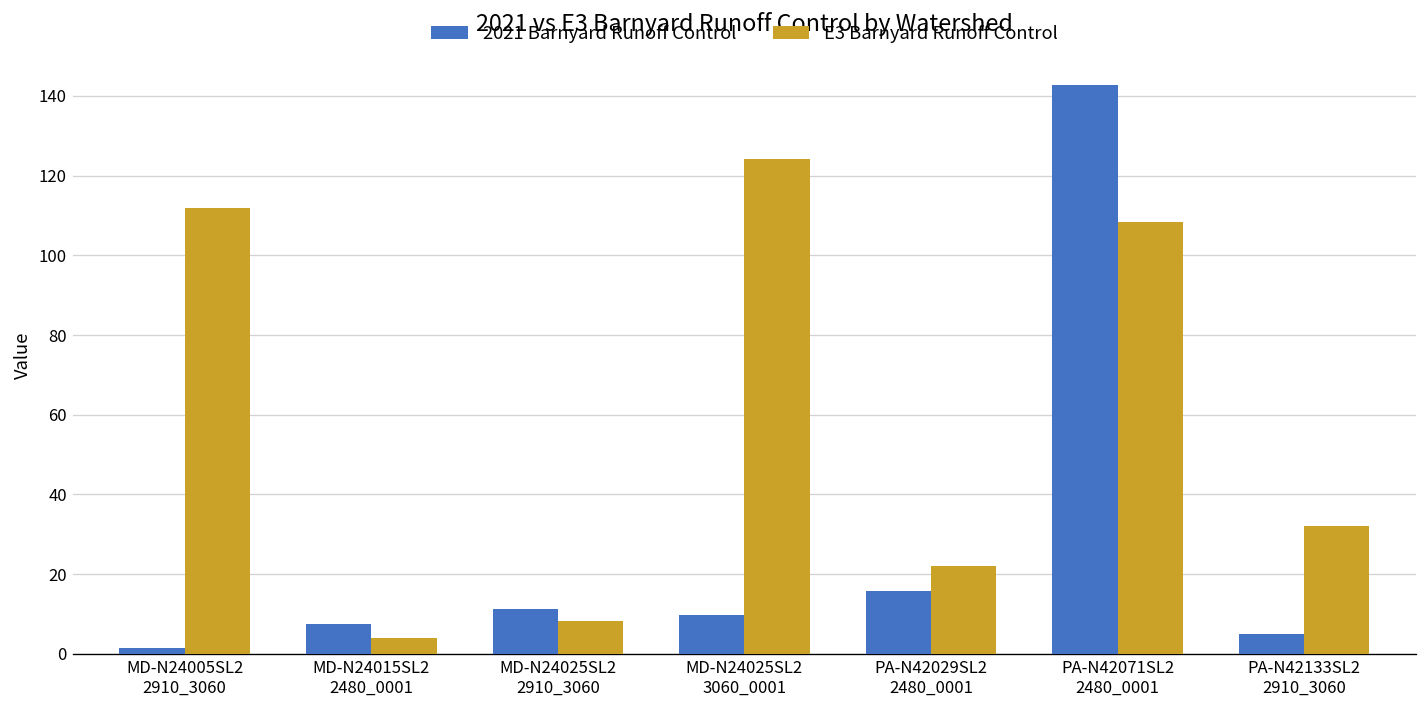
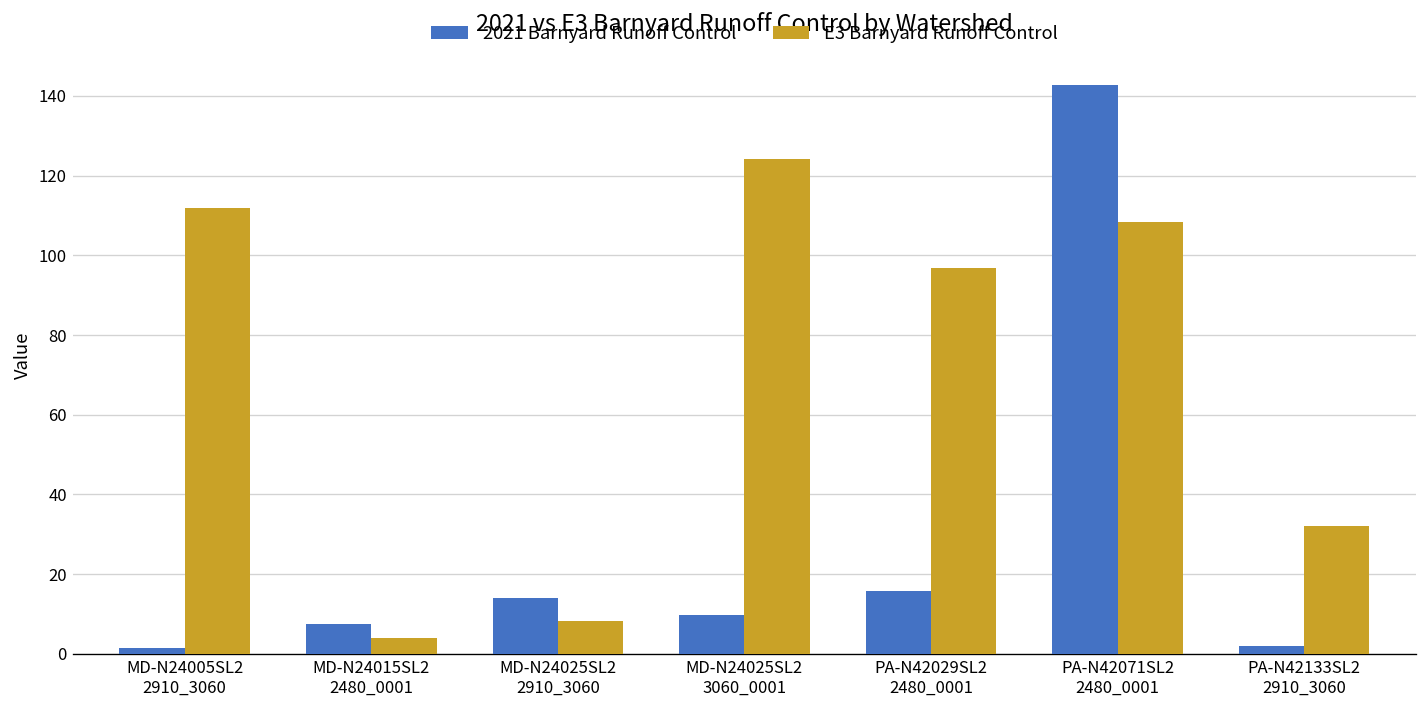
2021 Barnyard Runoff Control, MD-N24025SL2 2910_3060: 11 -> 14
E3 Barnyard Runoff Control, PA-N42029SL2 2480_0001: 22 -> 97
2021 Barnyard Runoff Control, PA-N42133SL2 2910_3060: 5 -> 2
